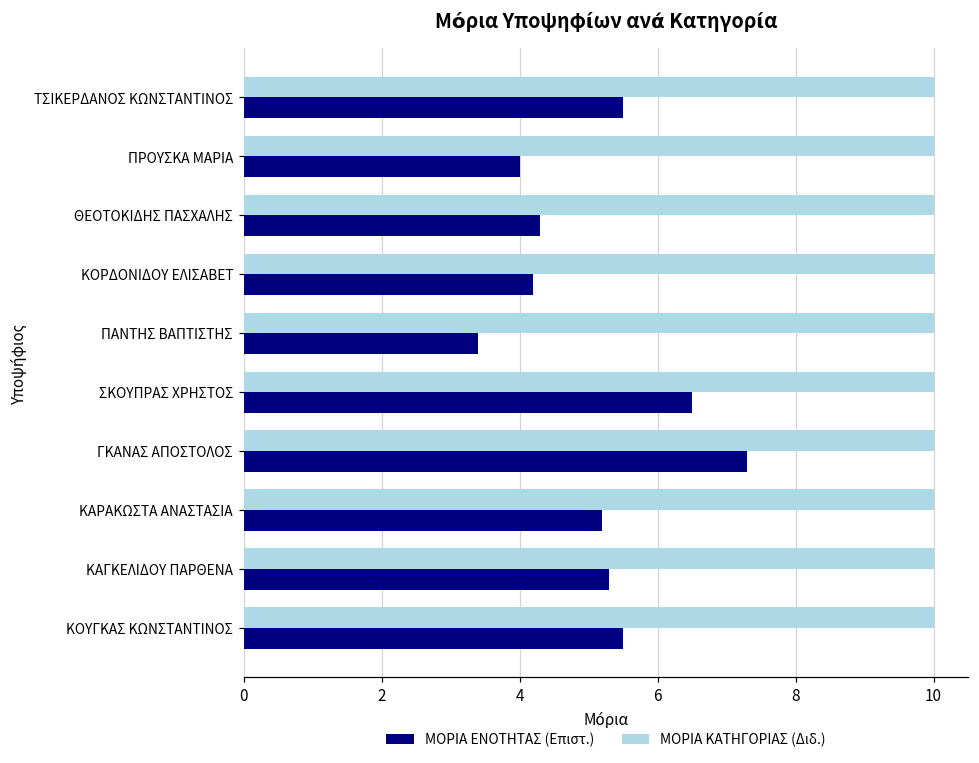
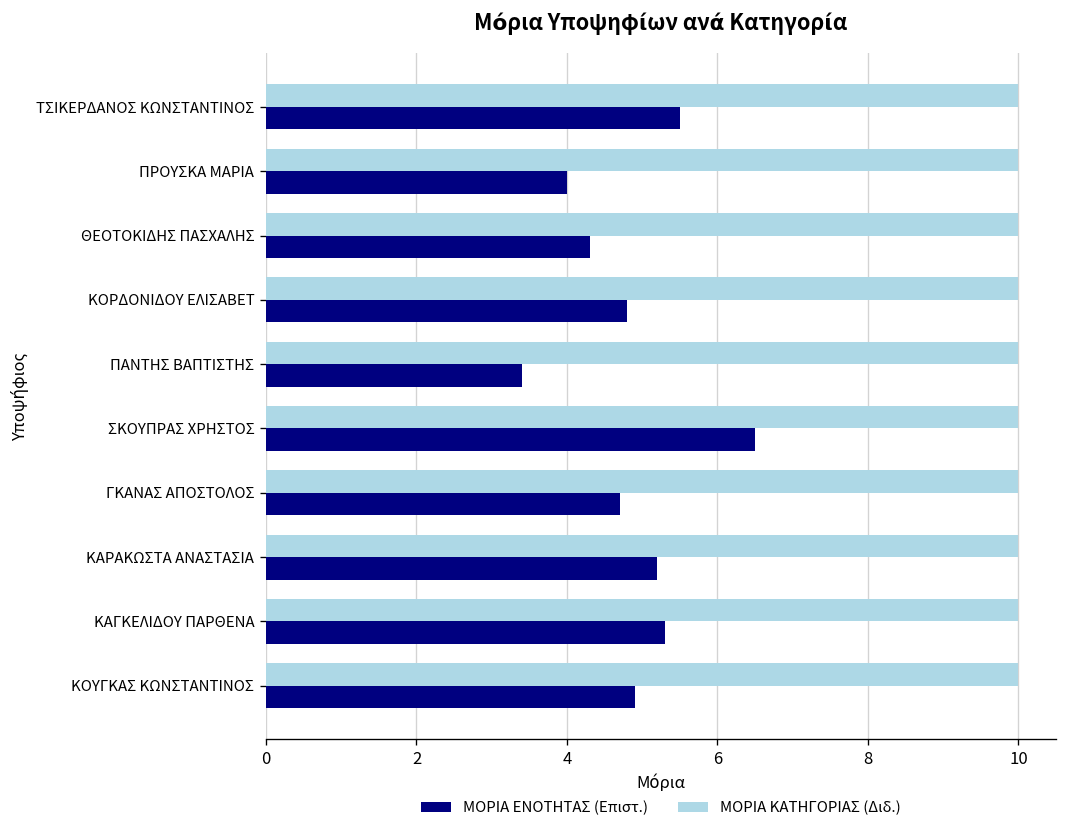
ΜΟΡΙΑ ΕΝΟΤΗΤΑΣ (Επιστ.), ΚΟΡΔΟΝΙΔΟΥ ΕΛΙΣΑΒΕΤ: 4.2 -> 4.8
ΜΟΡΙΑ ΕΝΟΤΗΤΑΣ (Επιστ.), ΓΚΑΝΑΣ ΑΠΟΣΤΟΛΟΣ: 7.3 -> 4.7
ΜΟΡΙΑ ΕΝΟΤΗΤΑΣ (Επιστ.), ΚΟΥΓΚΑΣ ΚΩΝΣΤΑΝΤΙΝΟΣ: 5.5 -> 4.9
